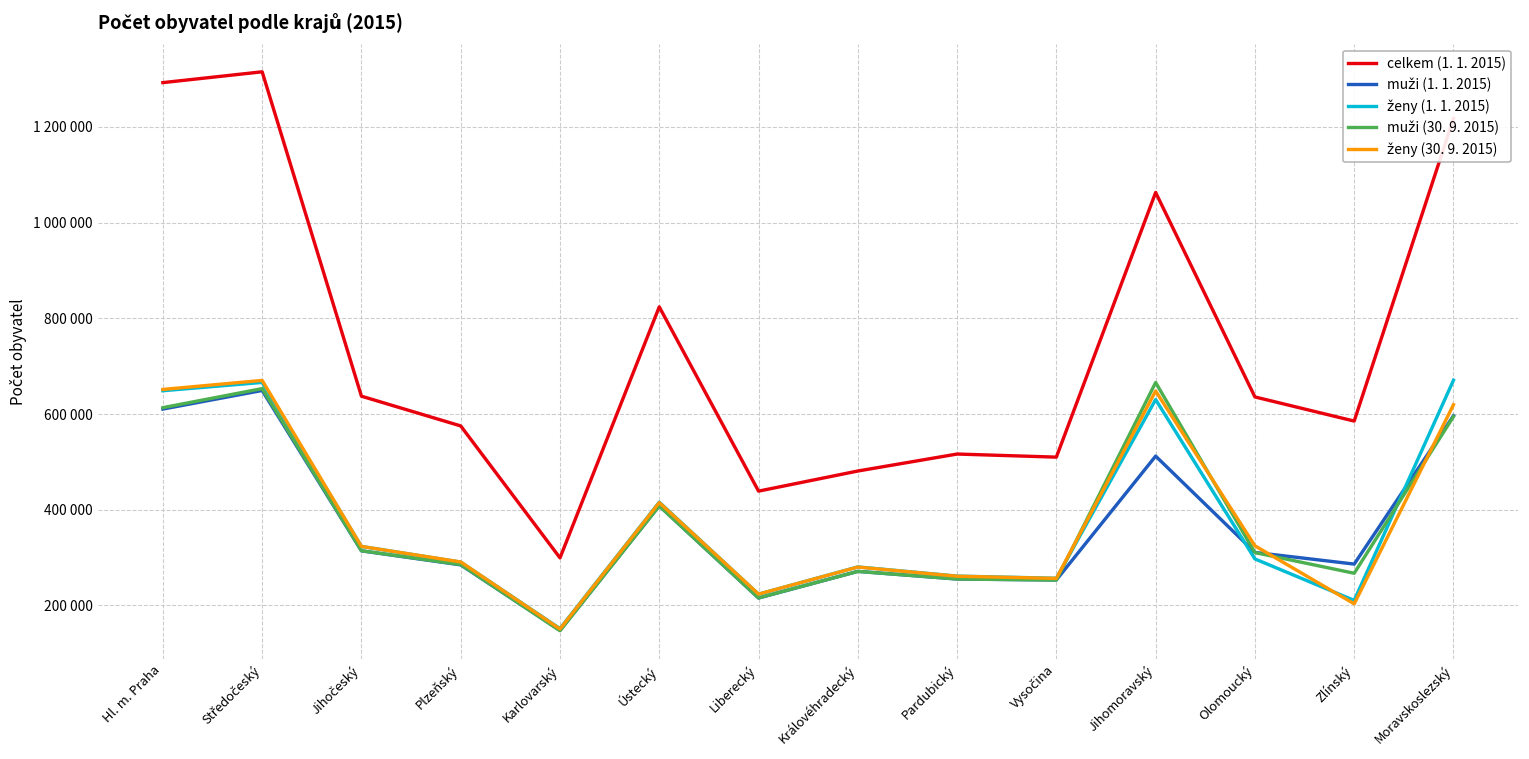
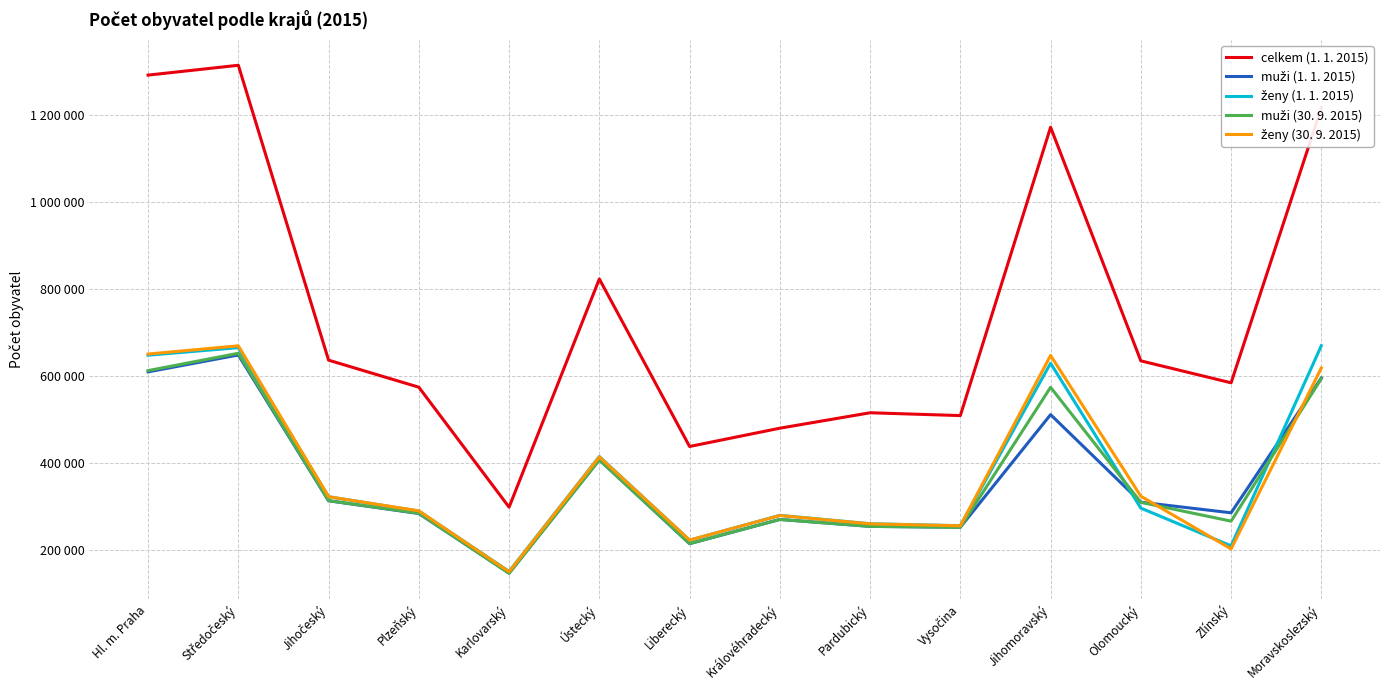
celkem (1. 1. 2015), Jihomoravský: 1060000 -> 1170000
muži (30. 9. 2015), Jihomoravský: 670000 -> 570000
